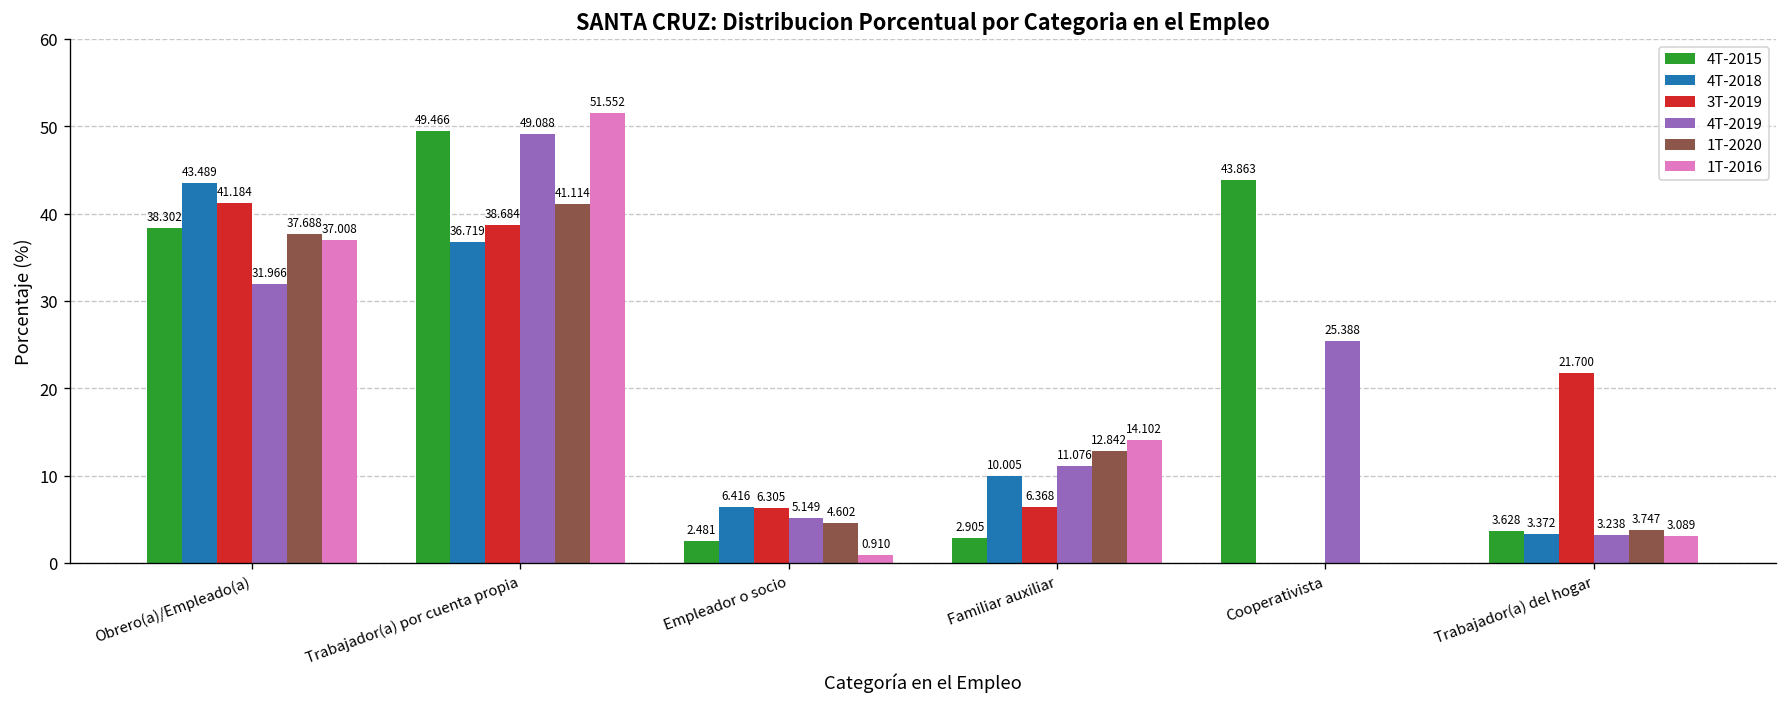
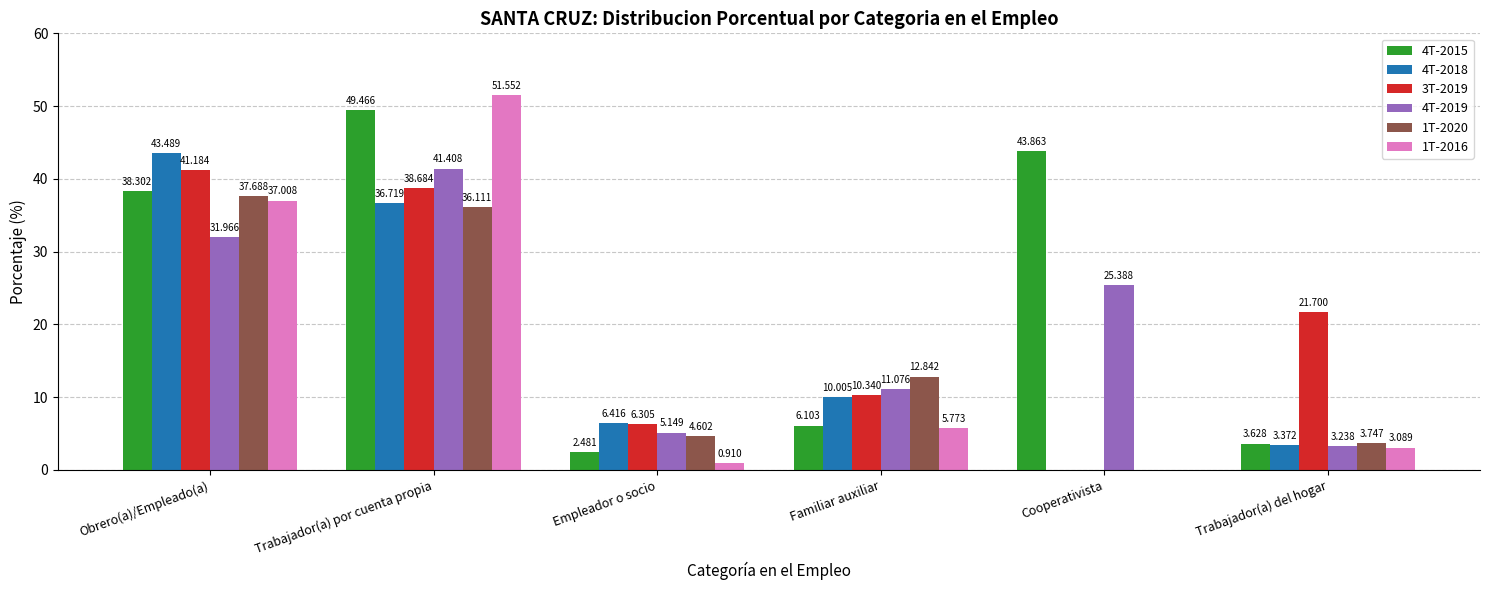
4T-2019, Trabajador(a) por cuenta propia: 49.088 -> 41.408
1T-2020, Trabajador(a) por cuenta propia: 41.114 -> 36.111
4T-2015, Familiar auxiliar: 2.905 -> 6.103
3T-2019, Familiar auxiliar: 6.368 -> 10.340
1T-2016, Familiar auxiliar: 14.102 -> 5.773
